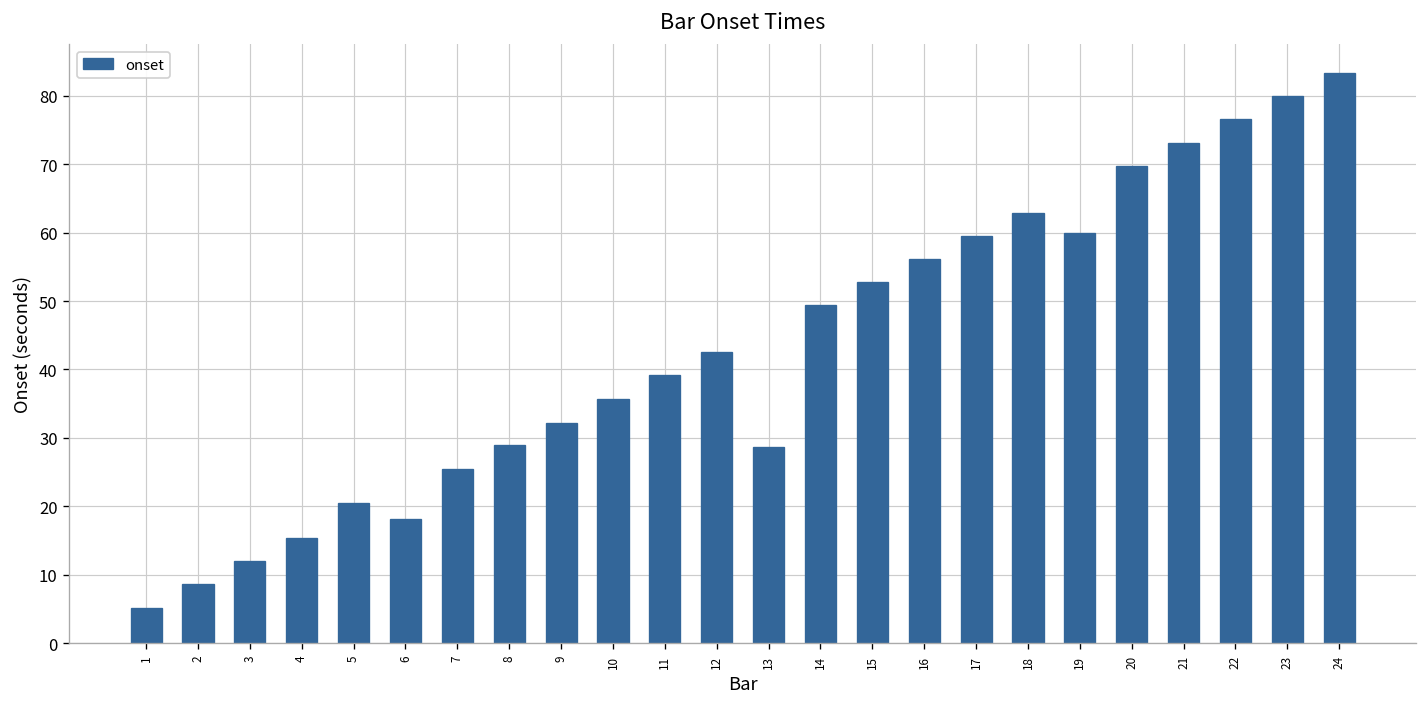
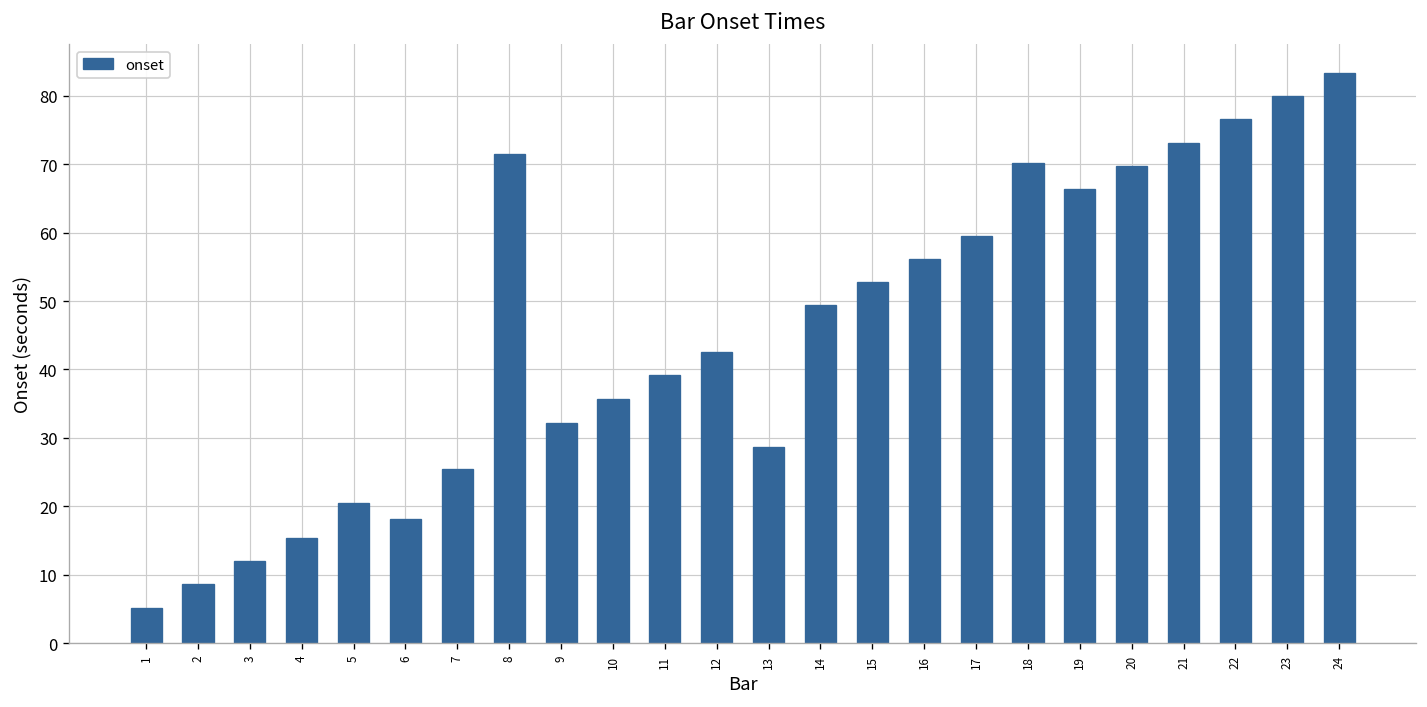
8: 29 -> 72
18: 63 -> 70
19: 60 -> 66
